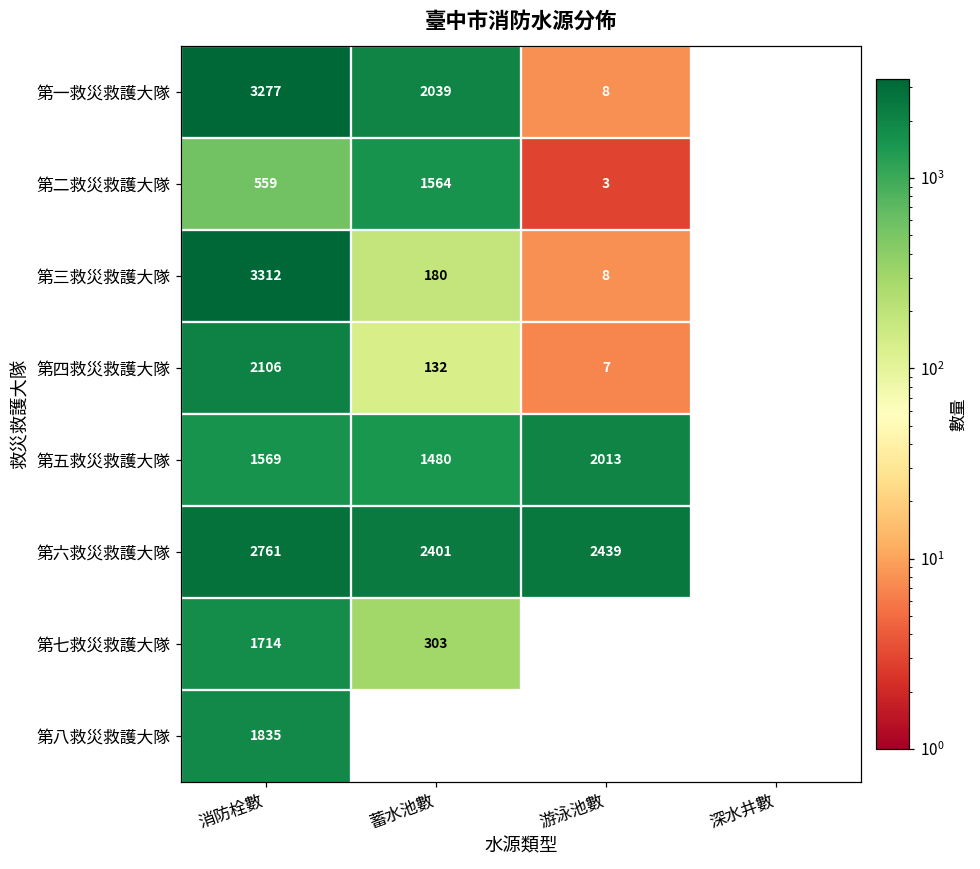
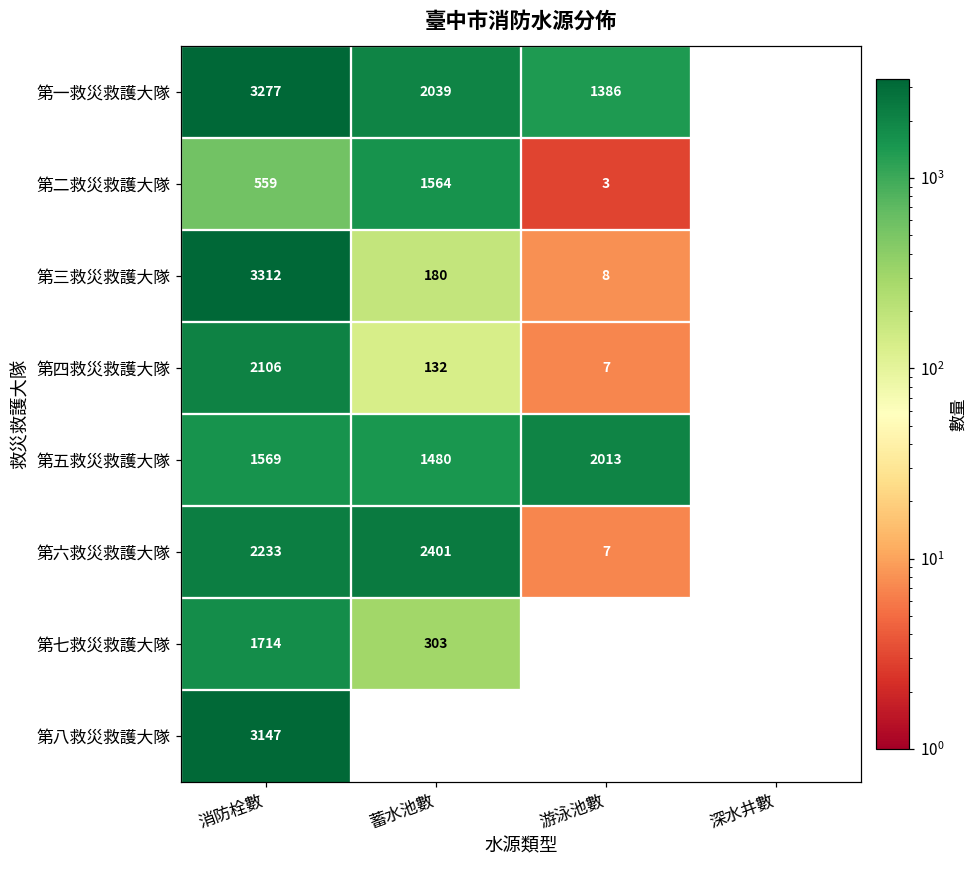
第一救災救護大隊, 游泳池數: 8 -> 1386
第六救災救護大隊, 消防栓數: 2761 -> 2233
第六救災救護大隊, 游泳池數: 2439 -> 7
第八救災救護大隊, 消防栓數: 1835 -> 3147
